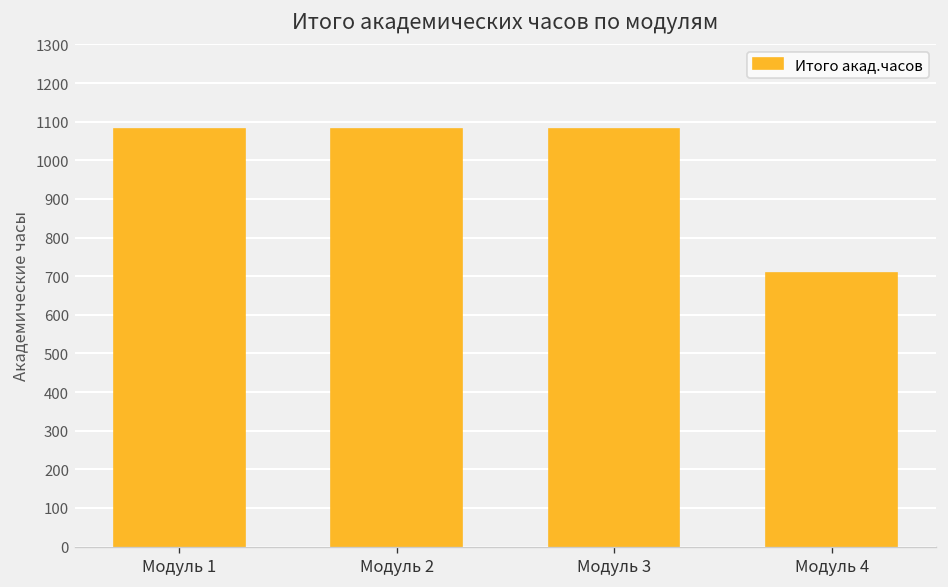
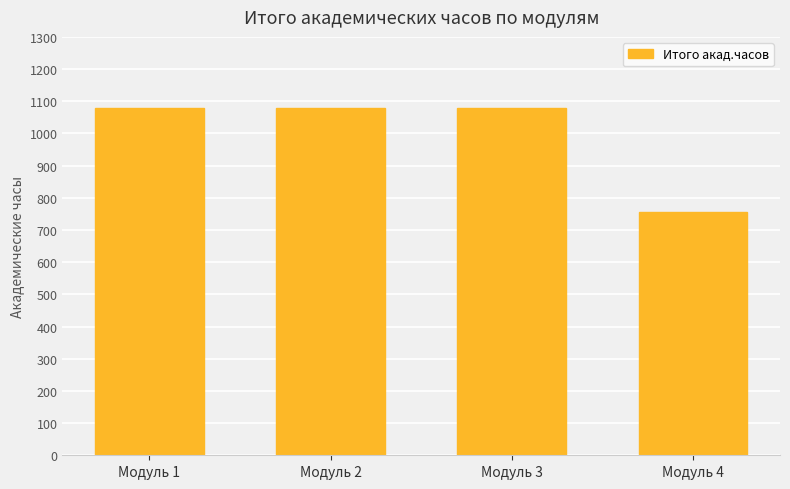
Модуль 4: 710 -> 760
